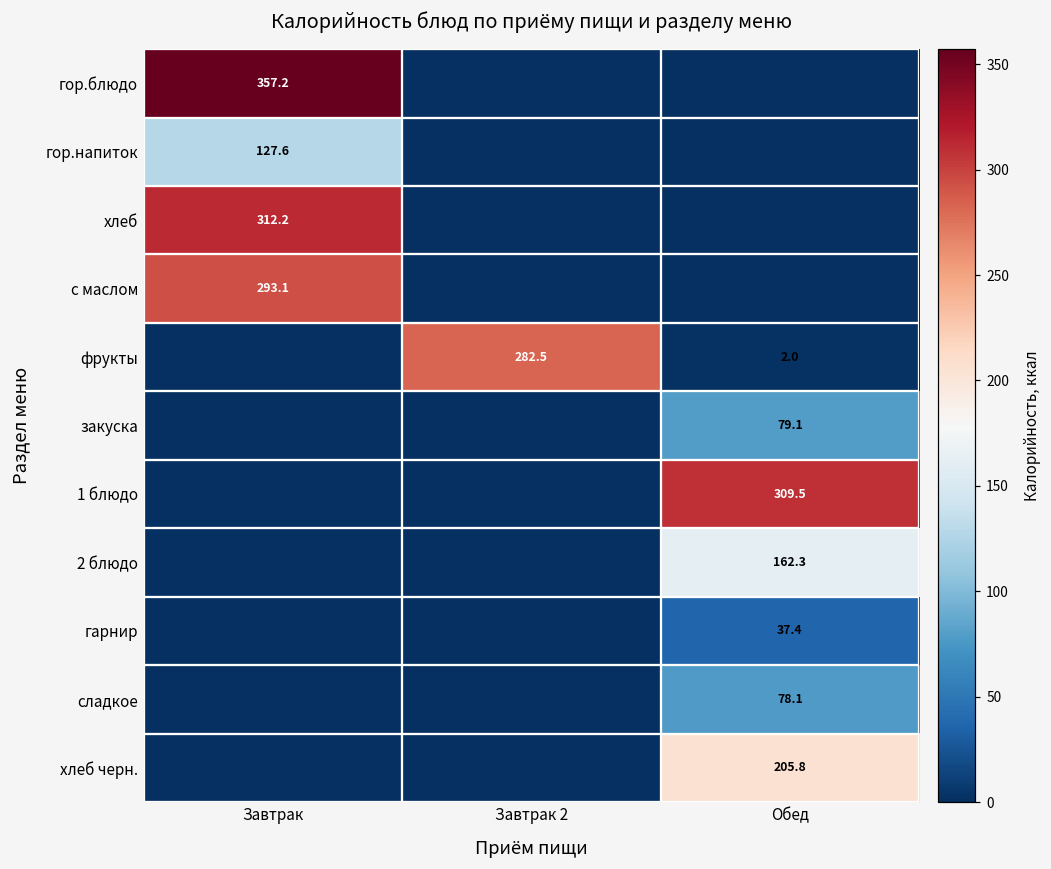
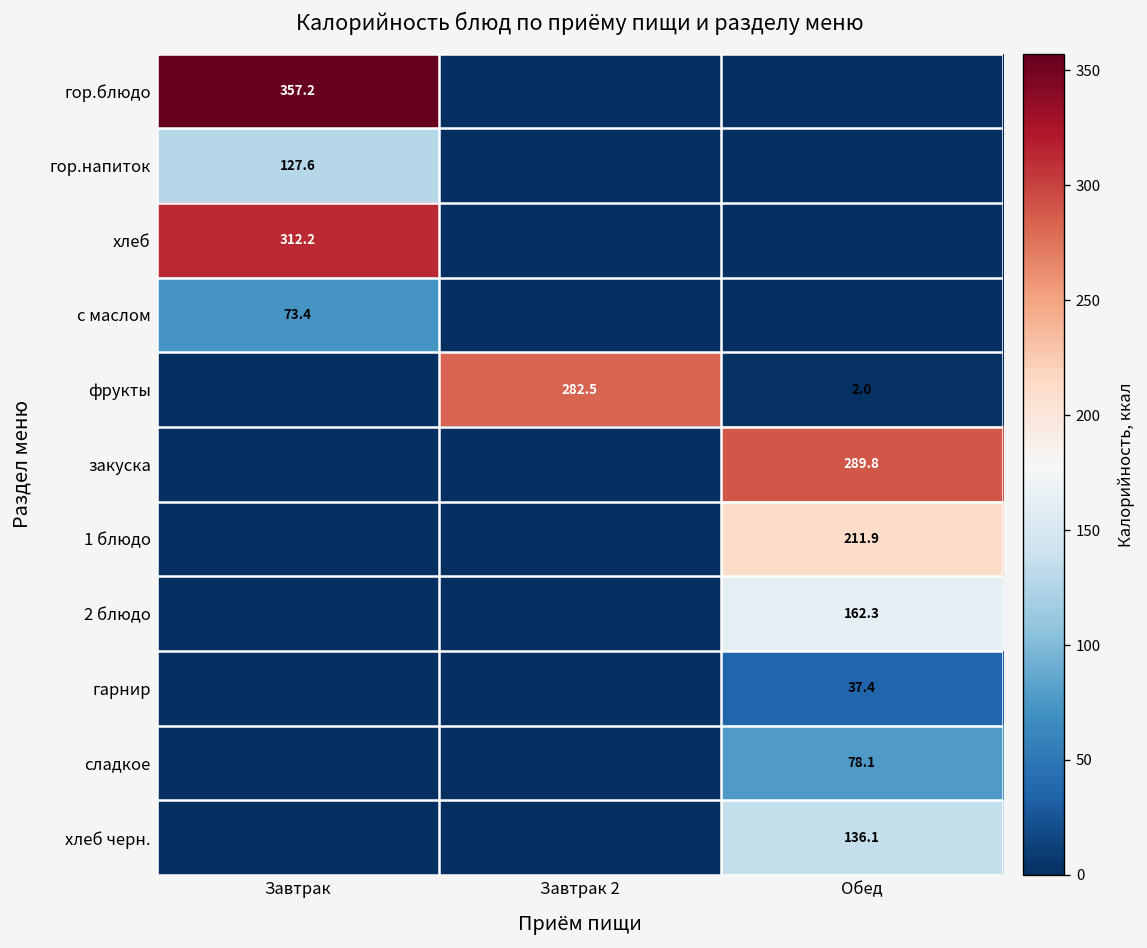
с маслом, Завтрак: 293.1 -> 73.4
закуска, Обед: 79.1 -> 289.8
1 блюдо, Обед: 309.5 -> 211.9
хлеб черн., Обед: 205.8 -> 136.1
